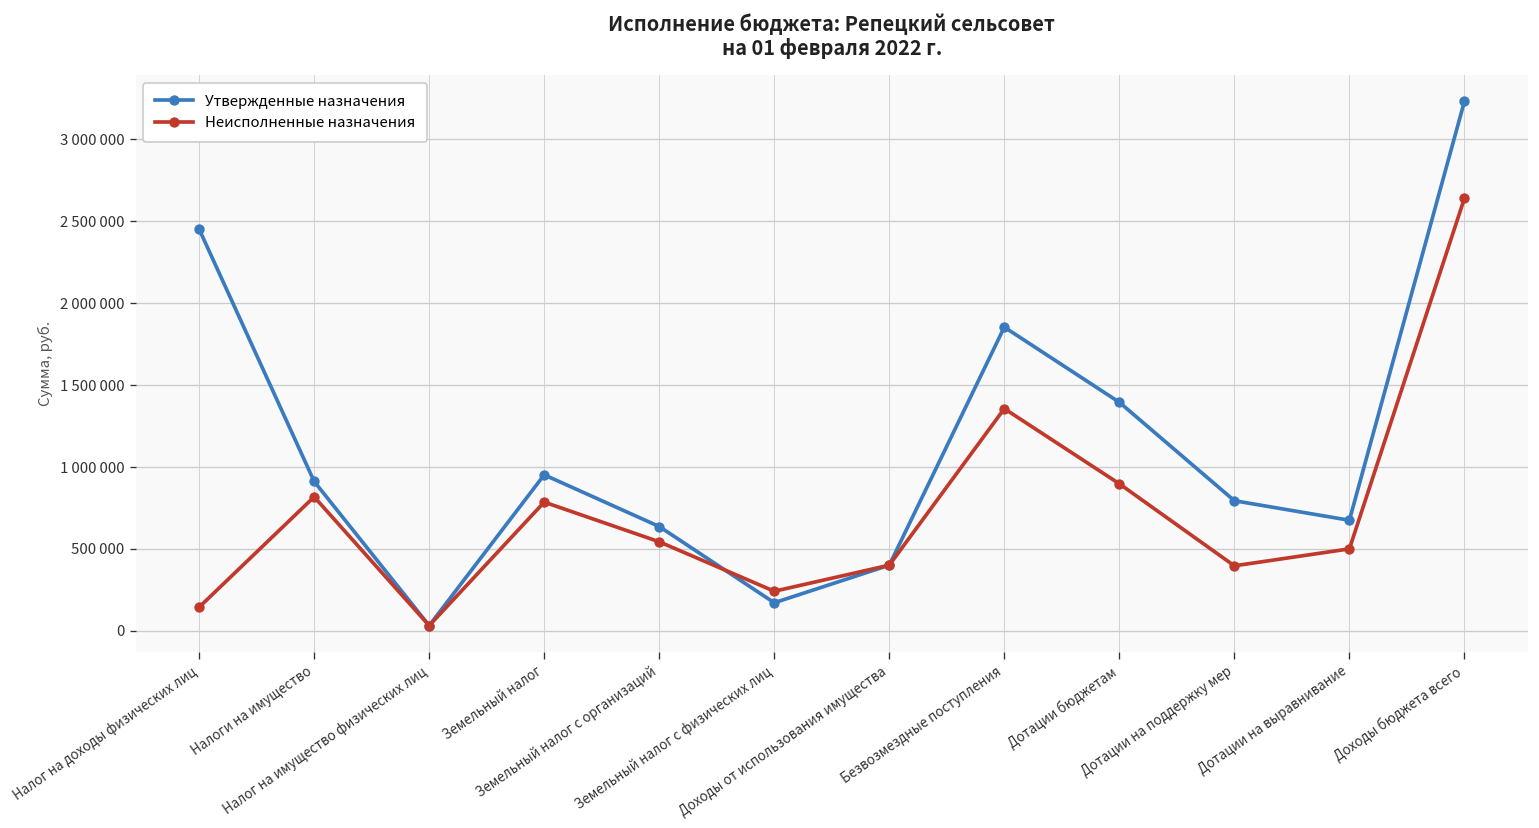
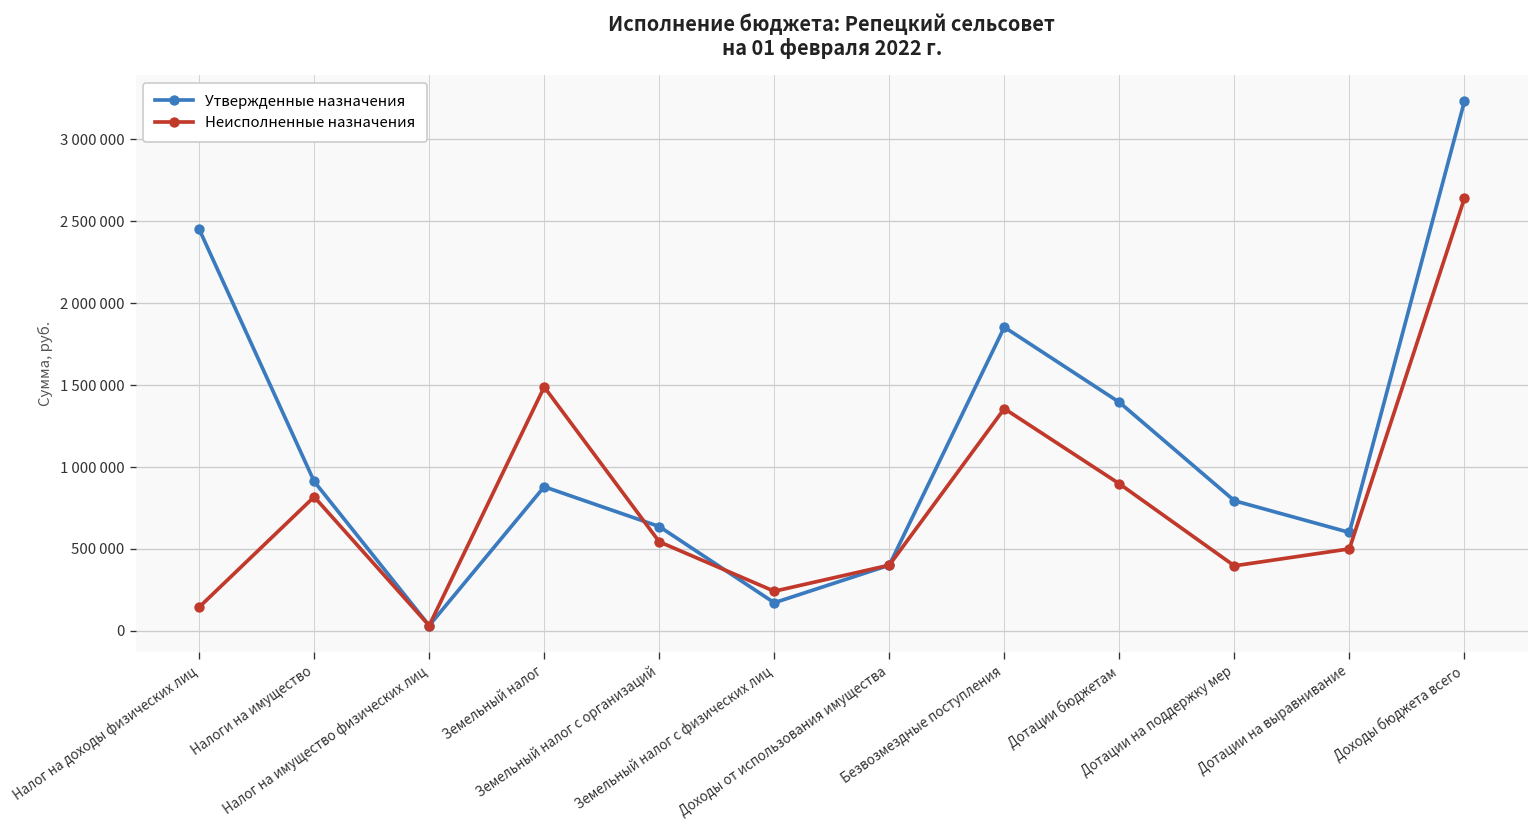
Утвержденные назначения, Земельный налог: 950000 -> 880000
Неисполненные назначения, Земельный налог: 790000 -> 1490000
Утвержденные назначения, Дотации на выравнивание: 680000 -> 600000
